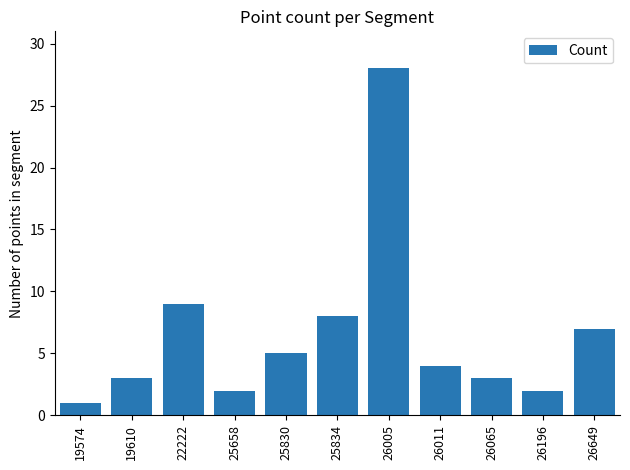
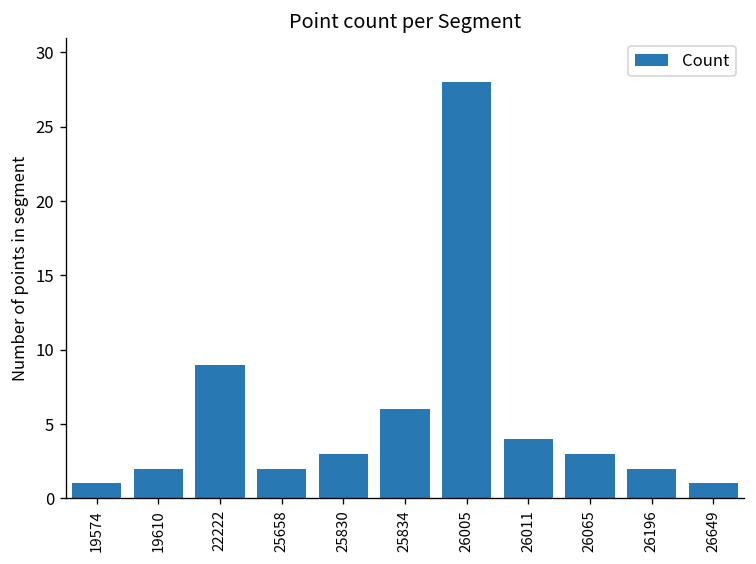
19610: 3 -> 2
25830: 5 -> 3
25834: 8 -> 6
26649: 7 -> 1
